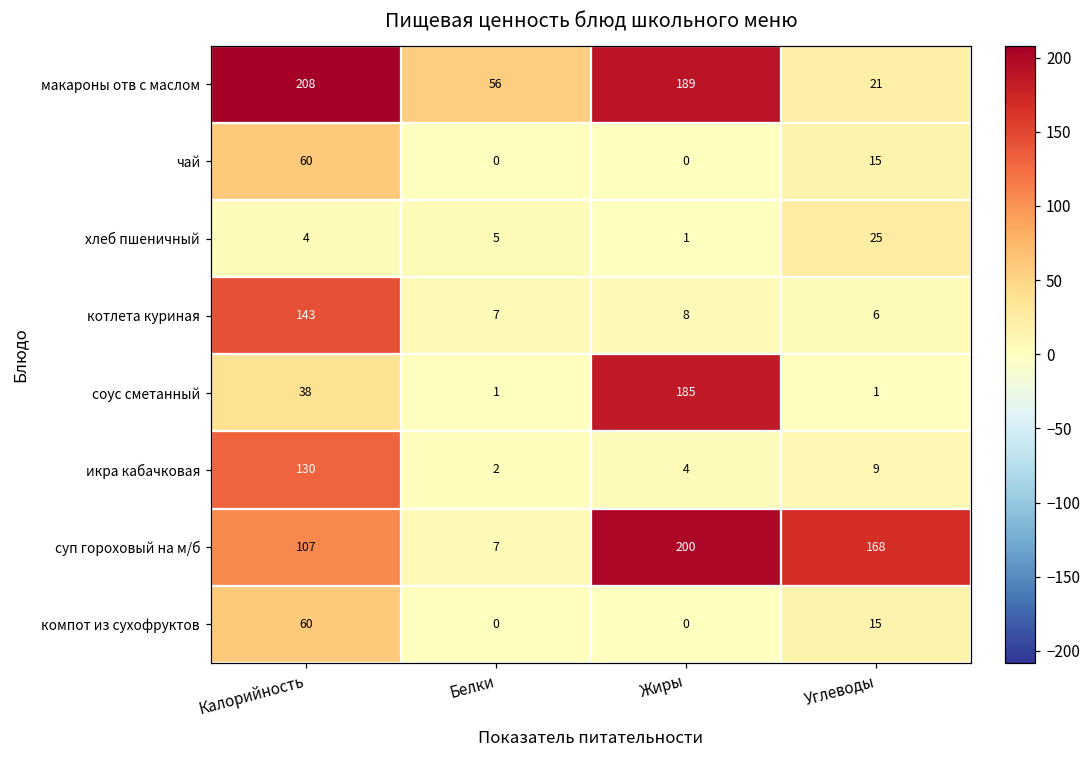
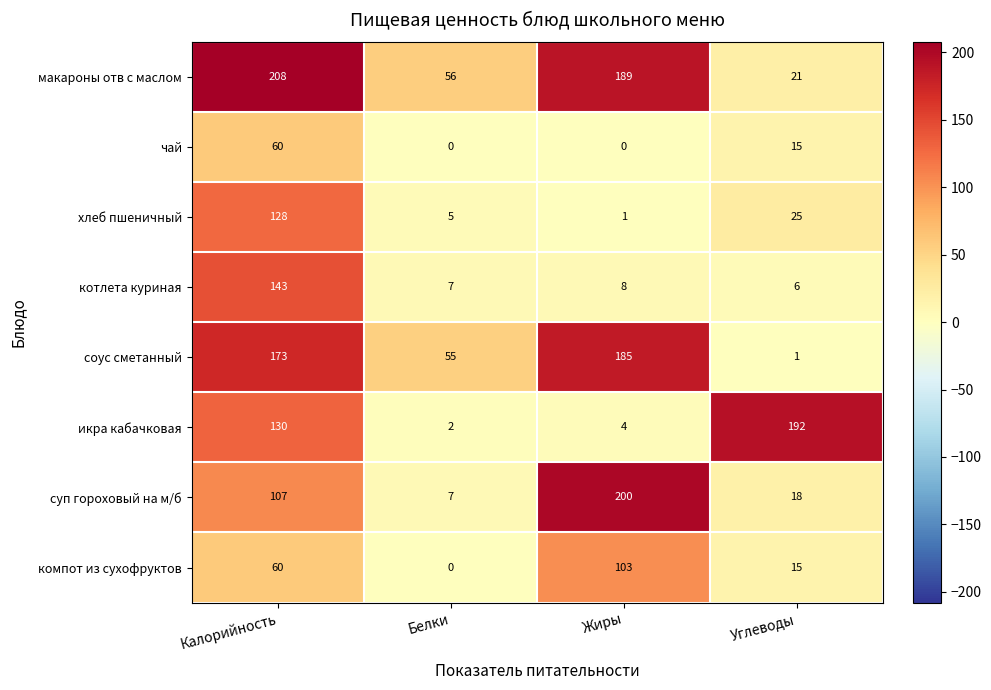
хлеб пшеничный, Калорийность: 4 -> 128
соус сметанный, Калорийность: 38 -> 173
соус сметанный, Белки: 1 -> 55
икра кабачковая, Углеводы: 9 -> 192
суп гороховый на м/б, Углеводы: 168 -> 18
компот из сухофруктов, Жиры: 0 -> 103
